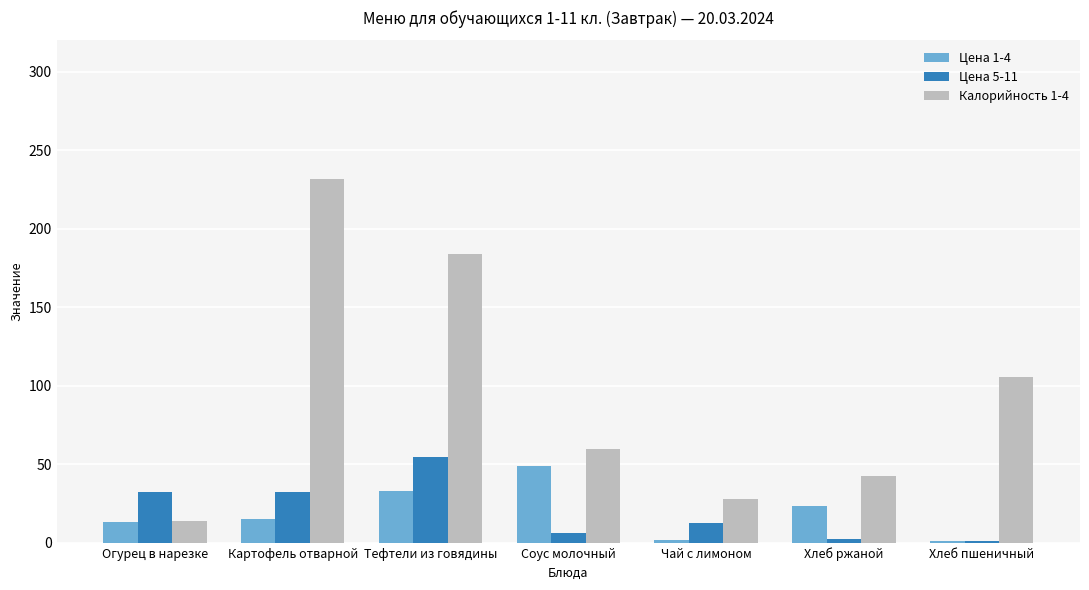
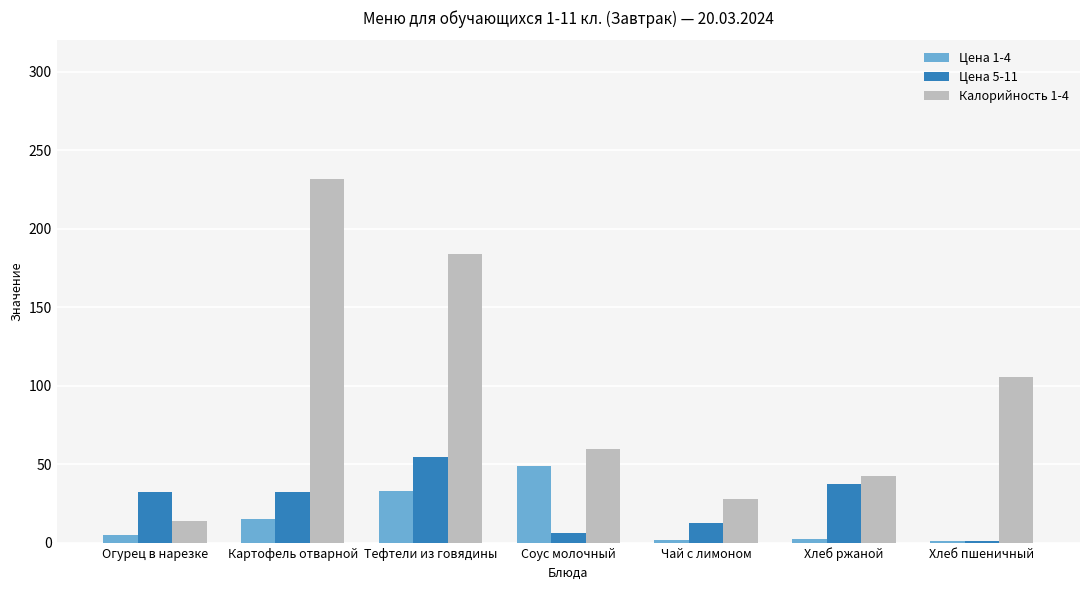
Цена 1-4, Огурец в нарезке: 14 -> 5
Цена 1-4, Хлеб ржаной: 24 -> 2
Цена 5-11, Хлеб ржаной: 2 -> 38
